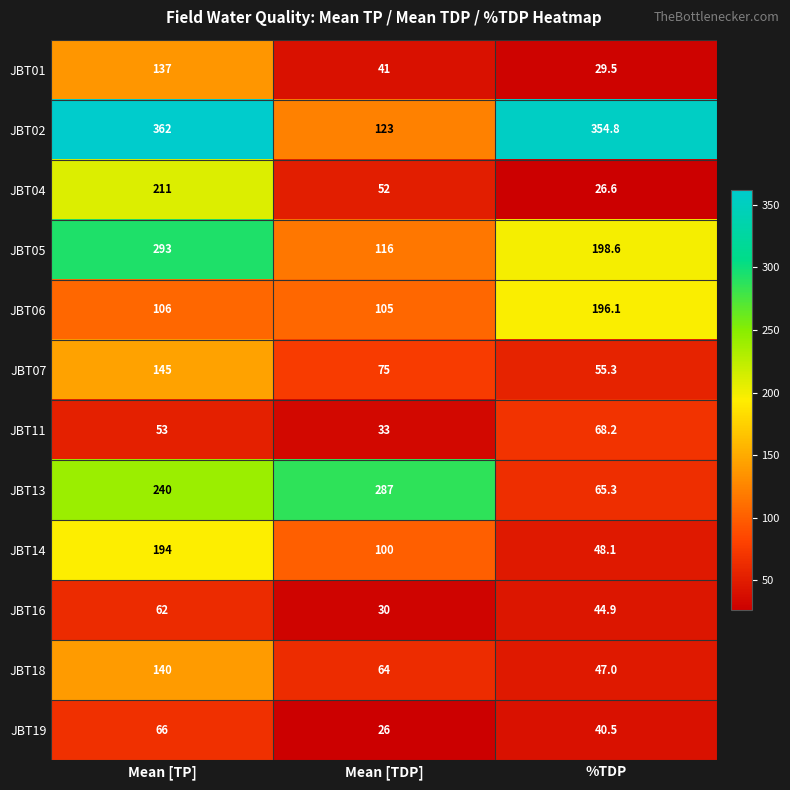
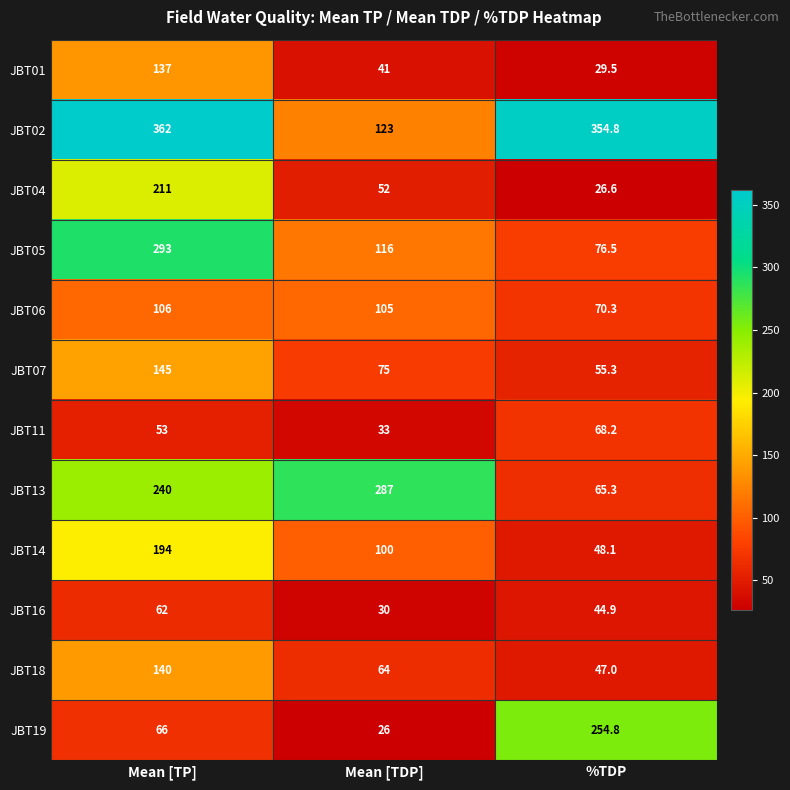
JBT05, %TDP: 198.6 -> 76.5
JBT06, %TDP: 196.1 -> 70.3
JBT19, %TDP: 40.5 -> 254.8
